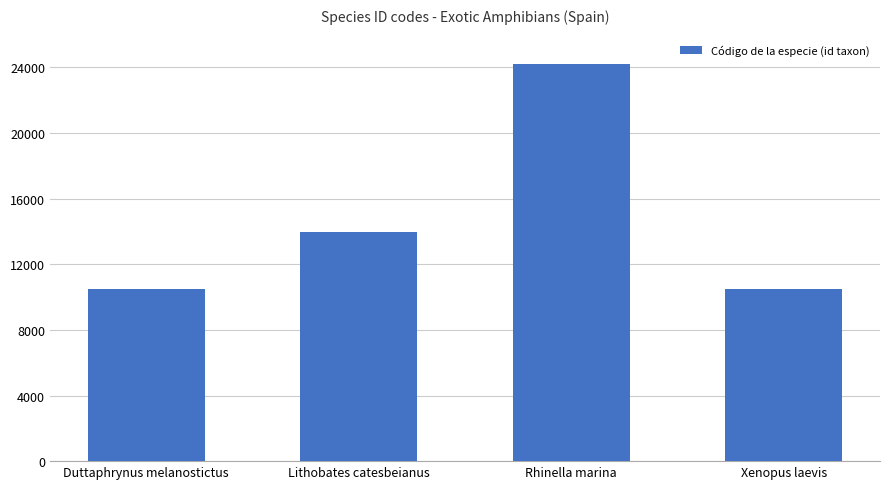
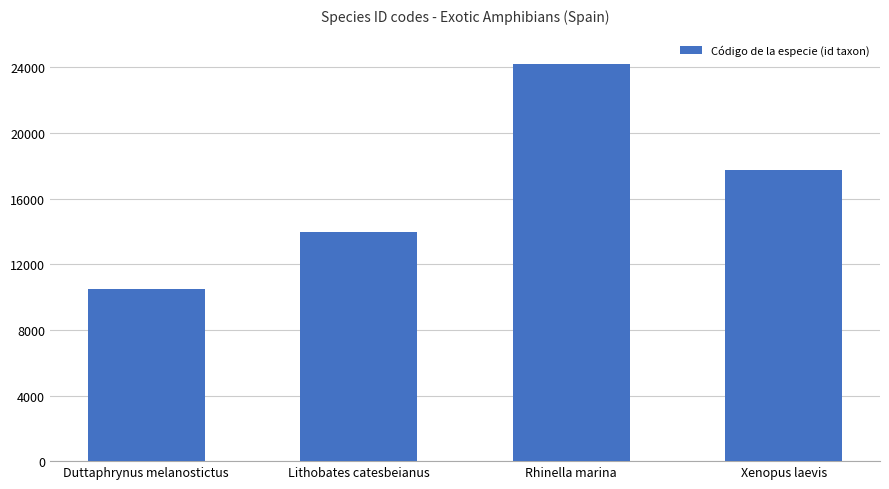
Xenopus laevis: 10500 -> 17700
